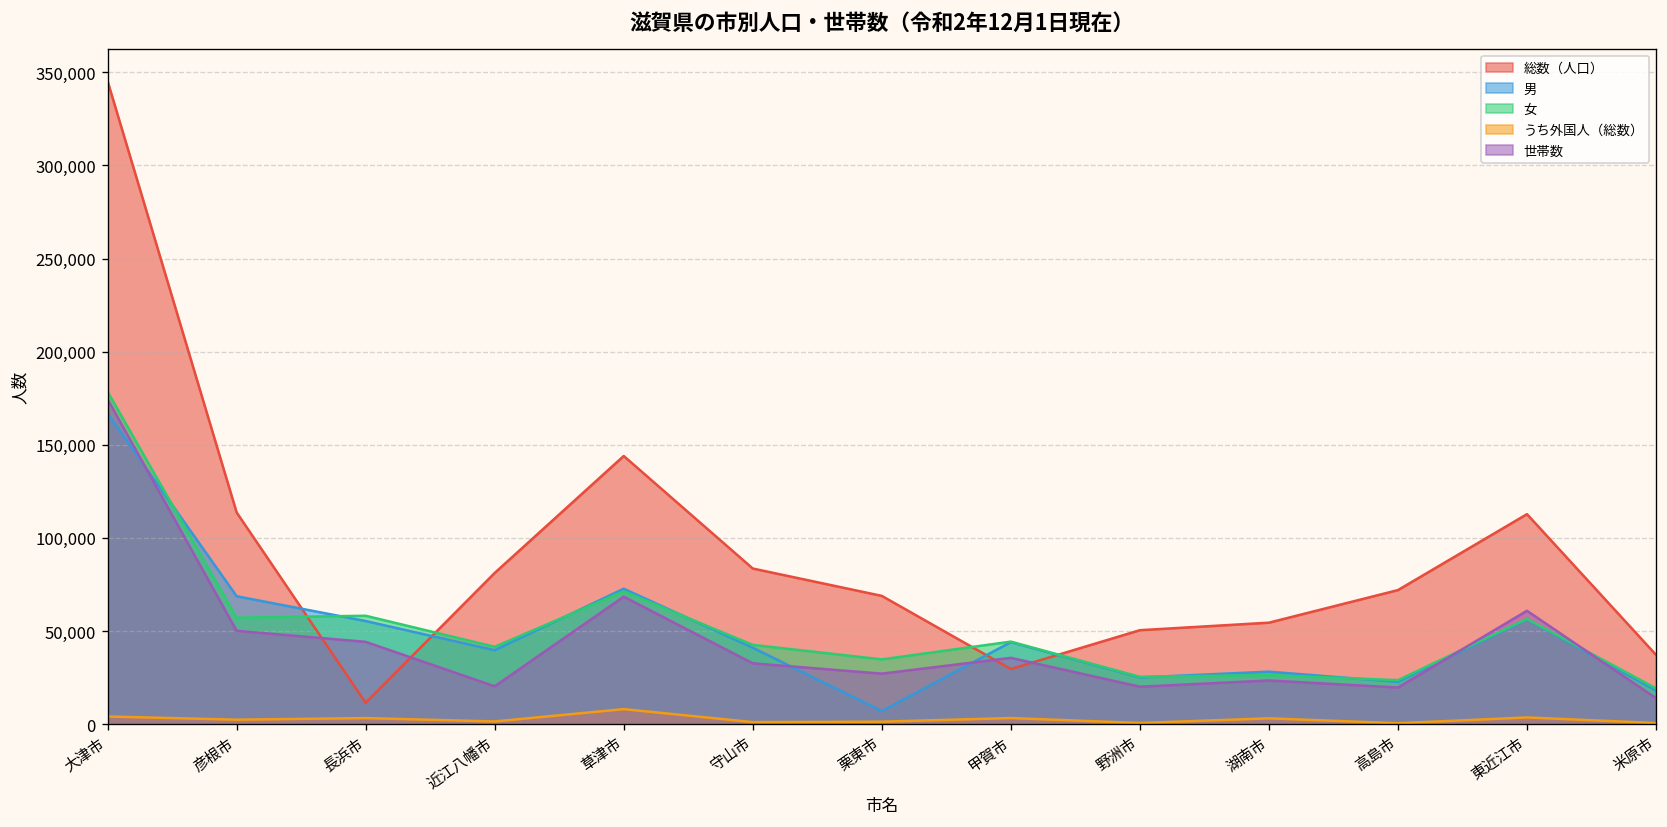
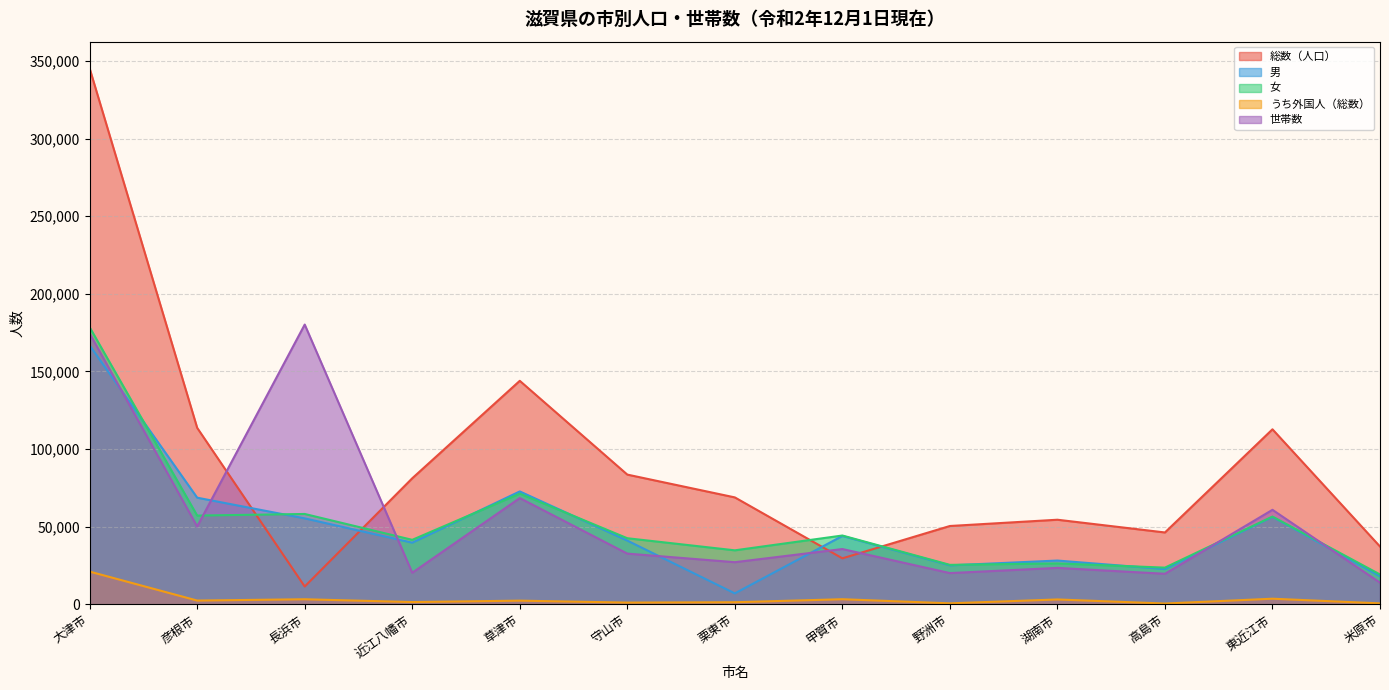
うち外国人（総数）, 大津市: 4,000 -> 21,000
世帯数, 長浜市: 44,000 -> 180,000
うち外国人（総数）, 草津市: 8,000 -> 2,000
総数（人口）, 高島市: 72,000 -> 46,000
